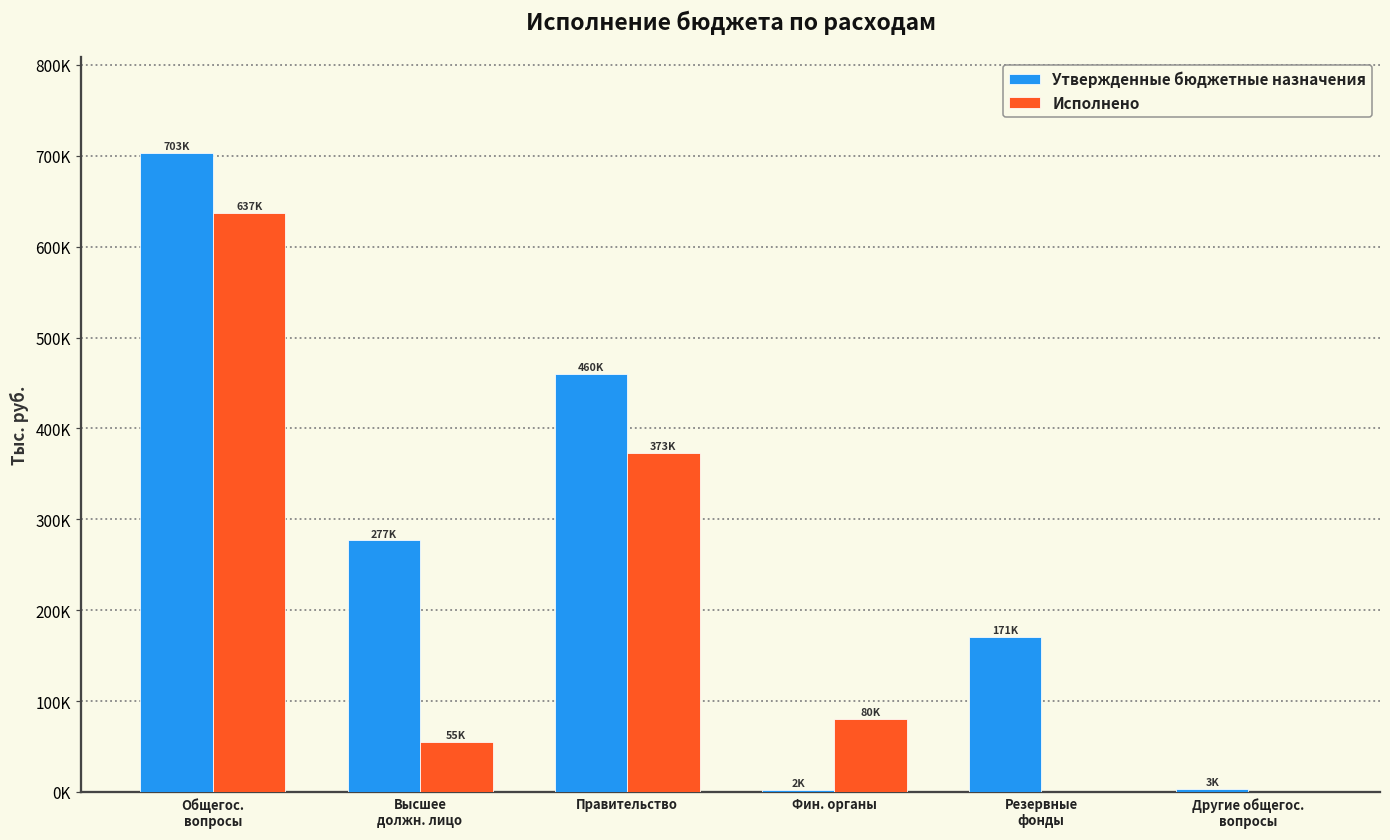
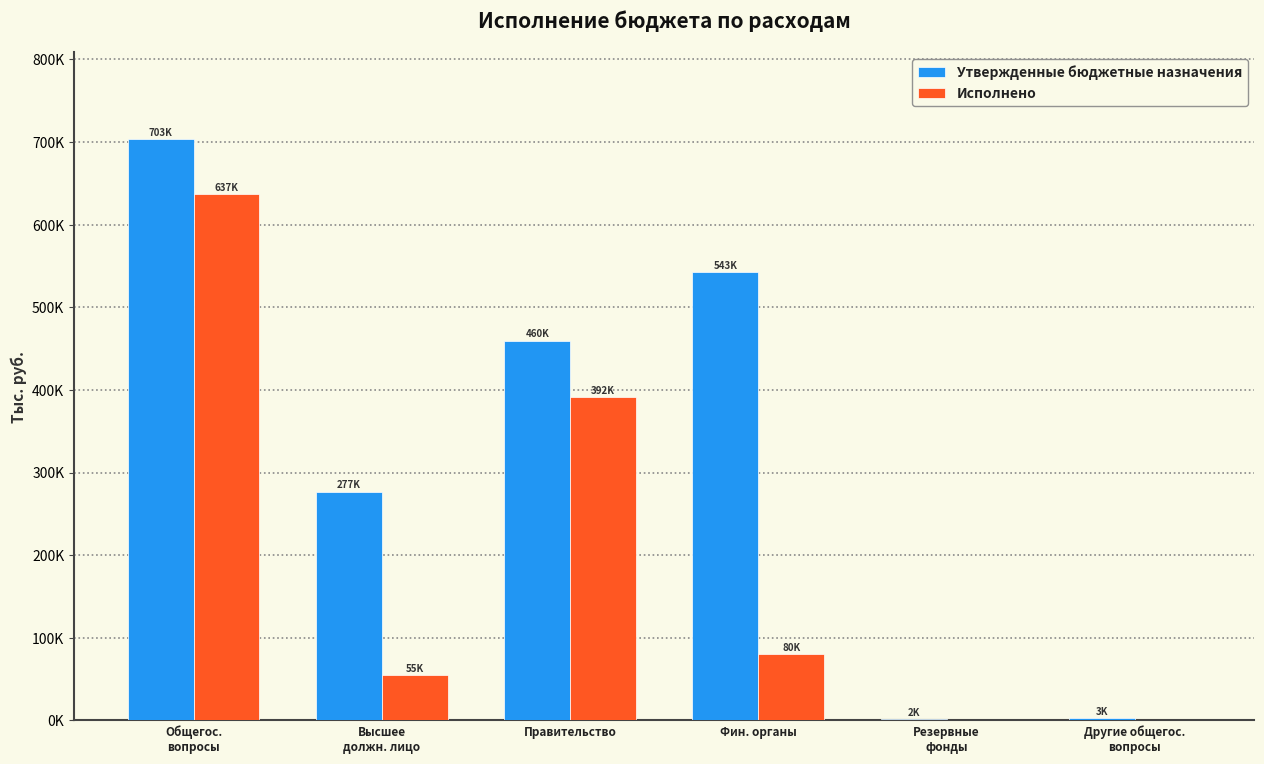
Исполнено, Правительство: 373K -> 392K
Утвержденные бюджетные назначения, Фин. органы: 2K -> 543K
Утвержденные бюджетные назначения, Резервные фонды: 171K -> 2K
